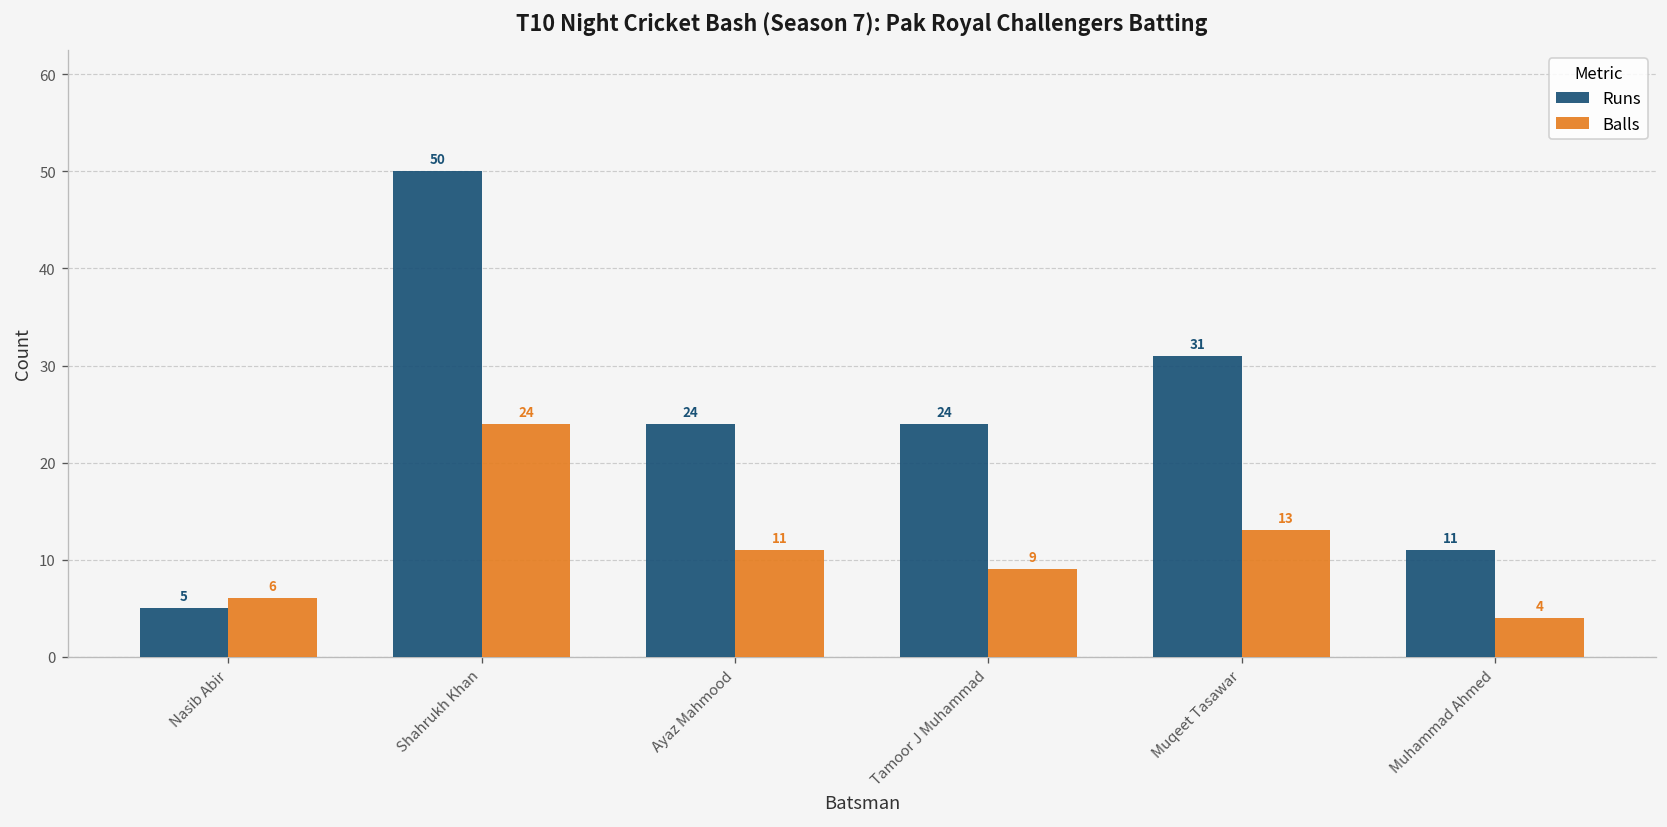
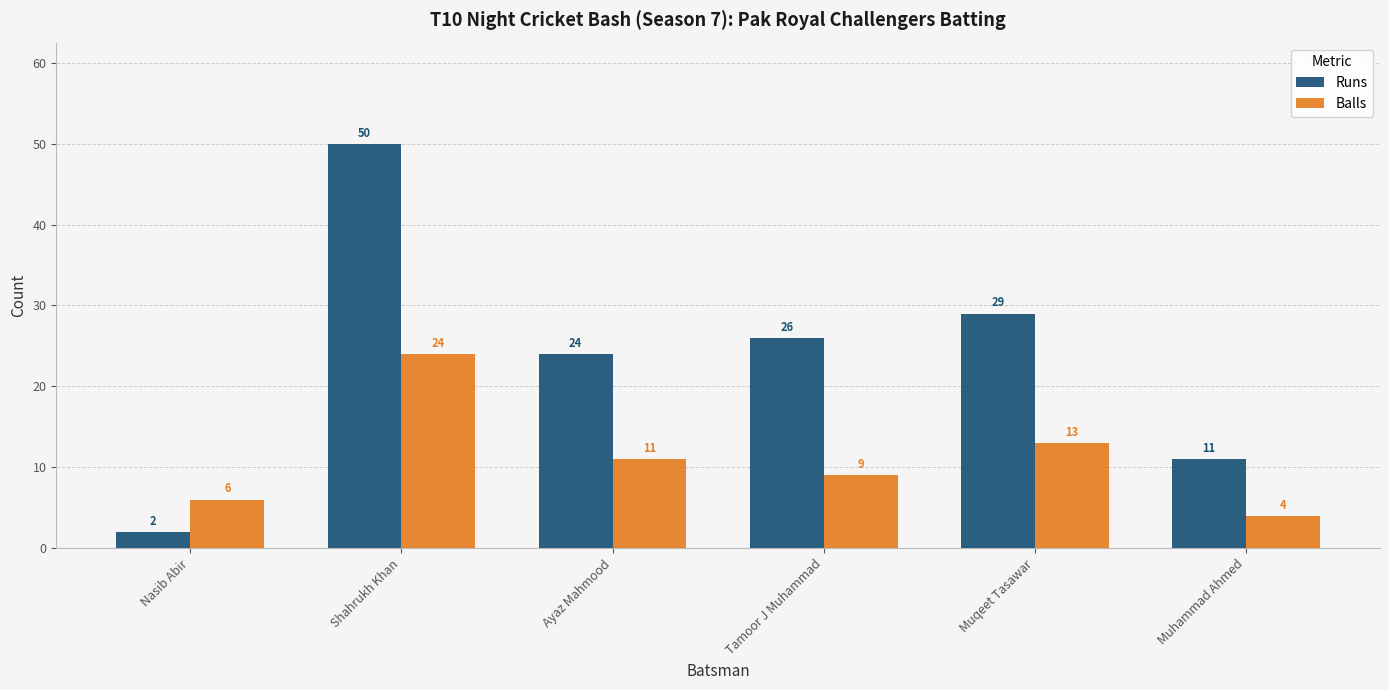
Runs, Nasib Abir: 5 -> 2
Runs, Tamoor J Muhammad: 24 -> 26
Runs, Muqeet Tasawar: 31 -> 29
